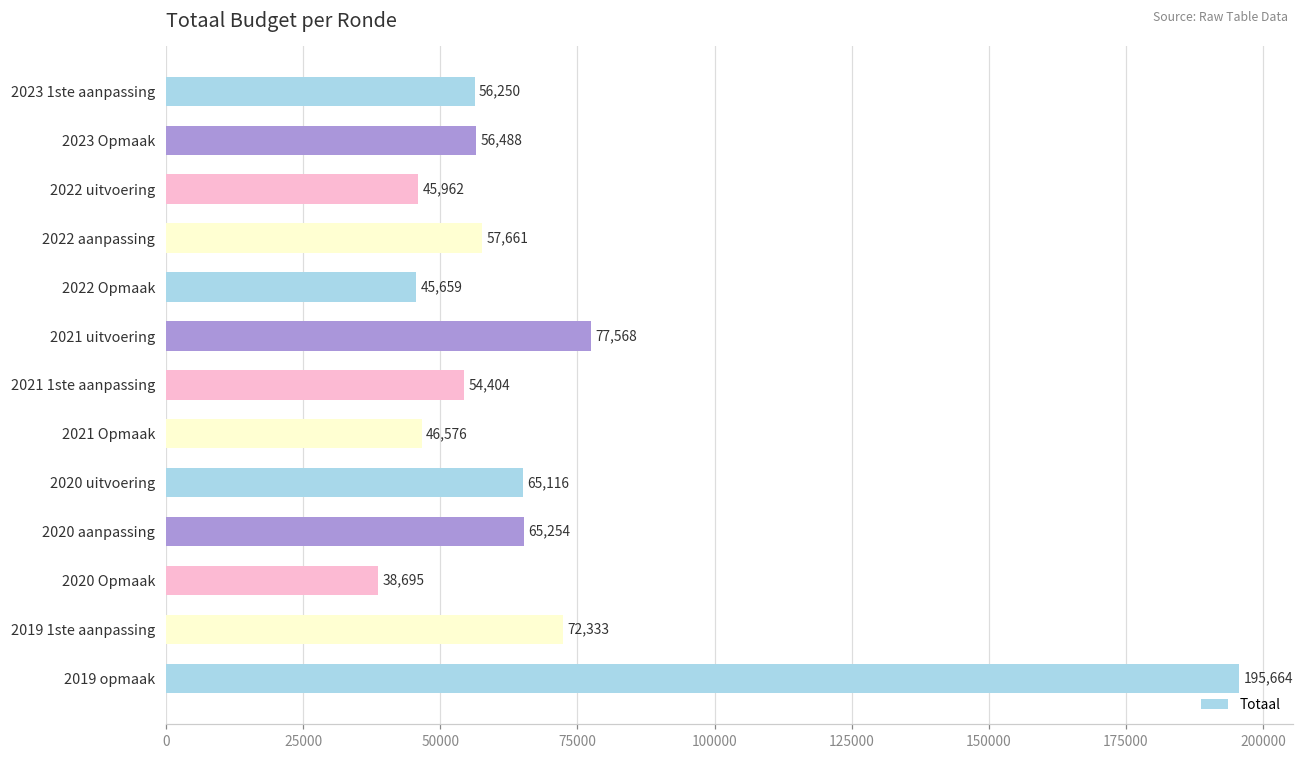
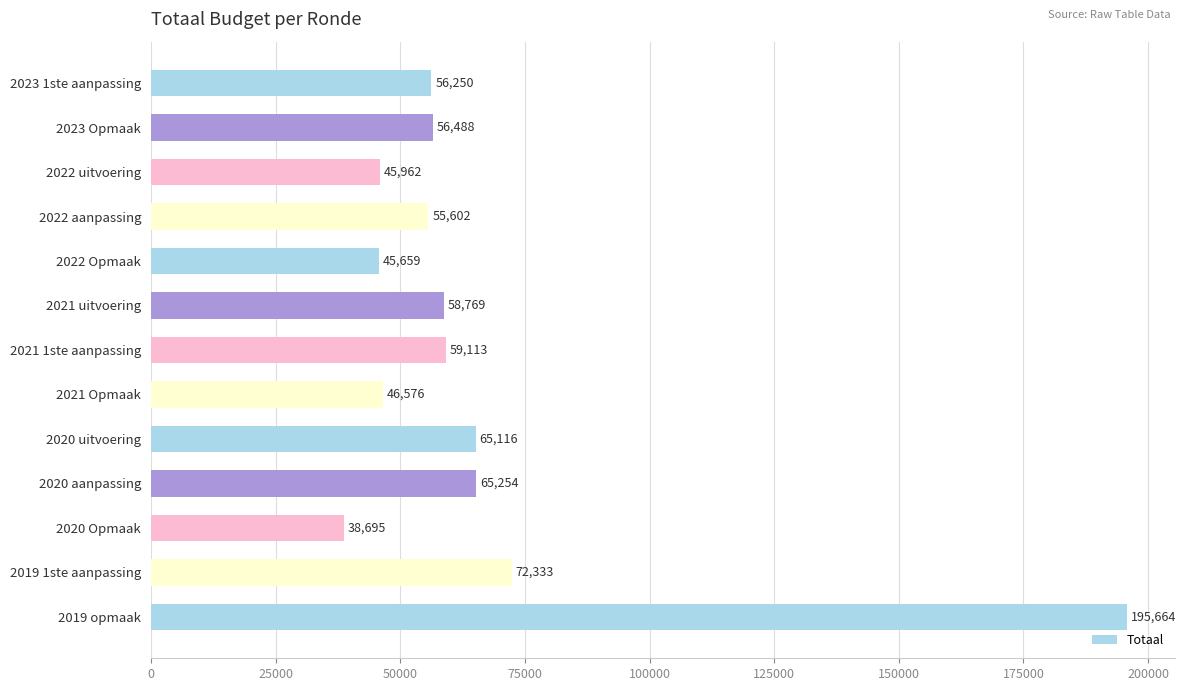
2022 aanpassing: 57,661 -> 55,602
2021 uitvoering: 77,568 -> 58,769
2021 1ste aanpassing: 54,404 -> 59,113
